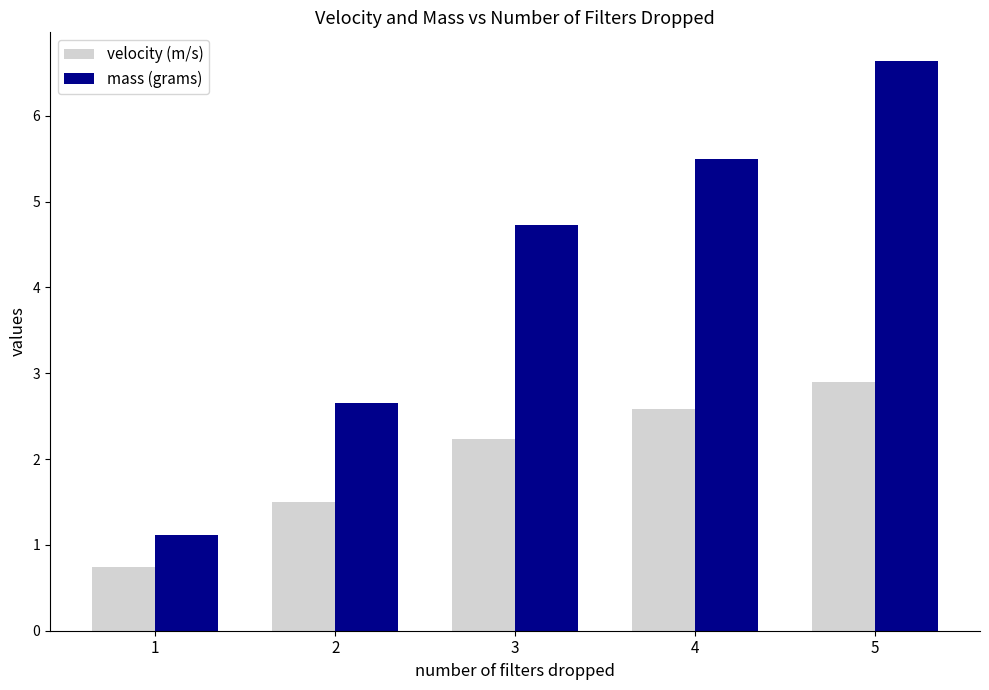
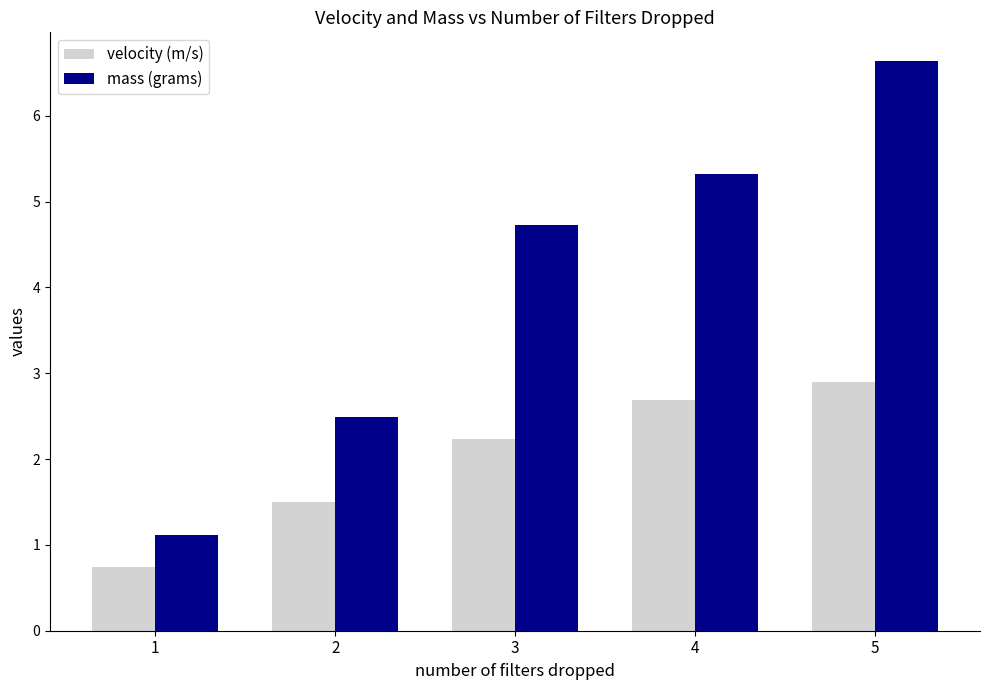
mass (grams), 2: 2.7 -> 2.5
velocity (m/s), 4: 2.6 -> 2.7
mass (grams), 4: 5.5 -> 5.3
